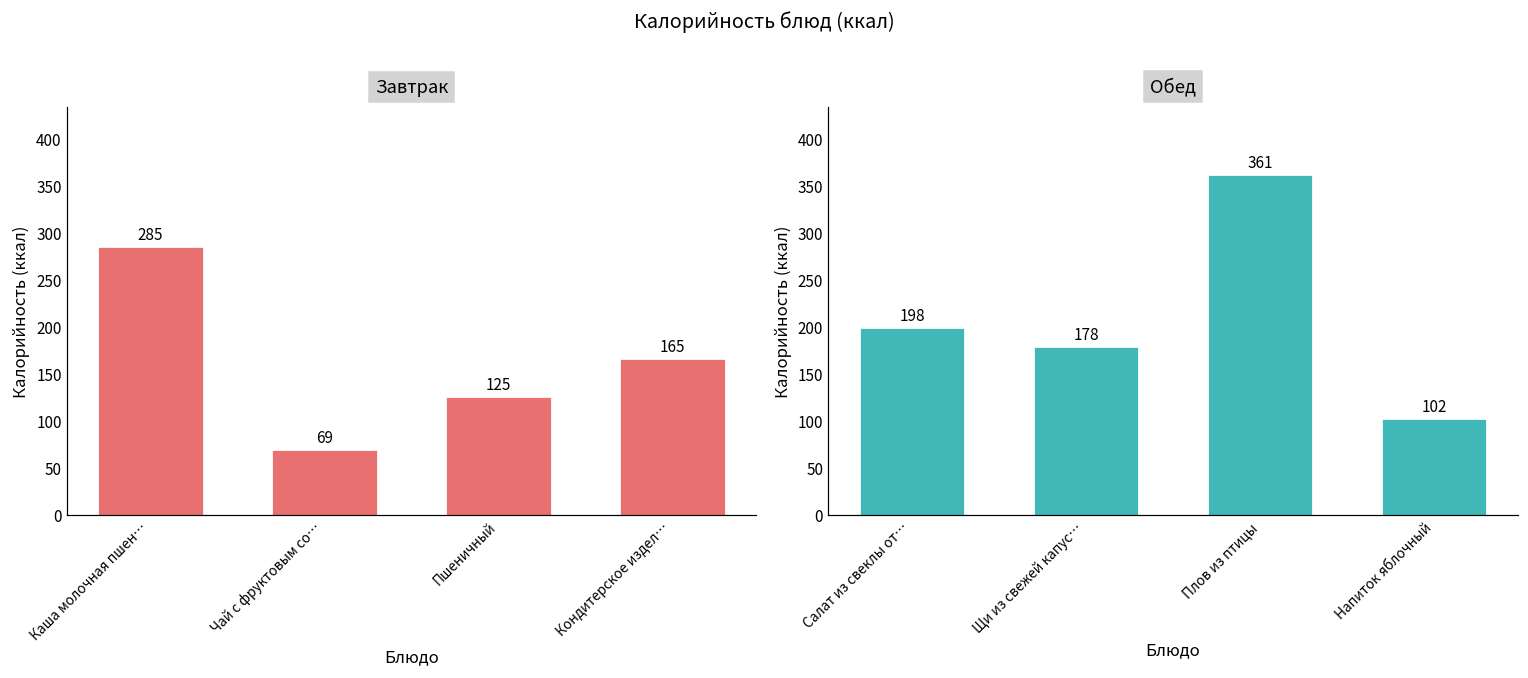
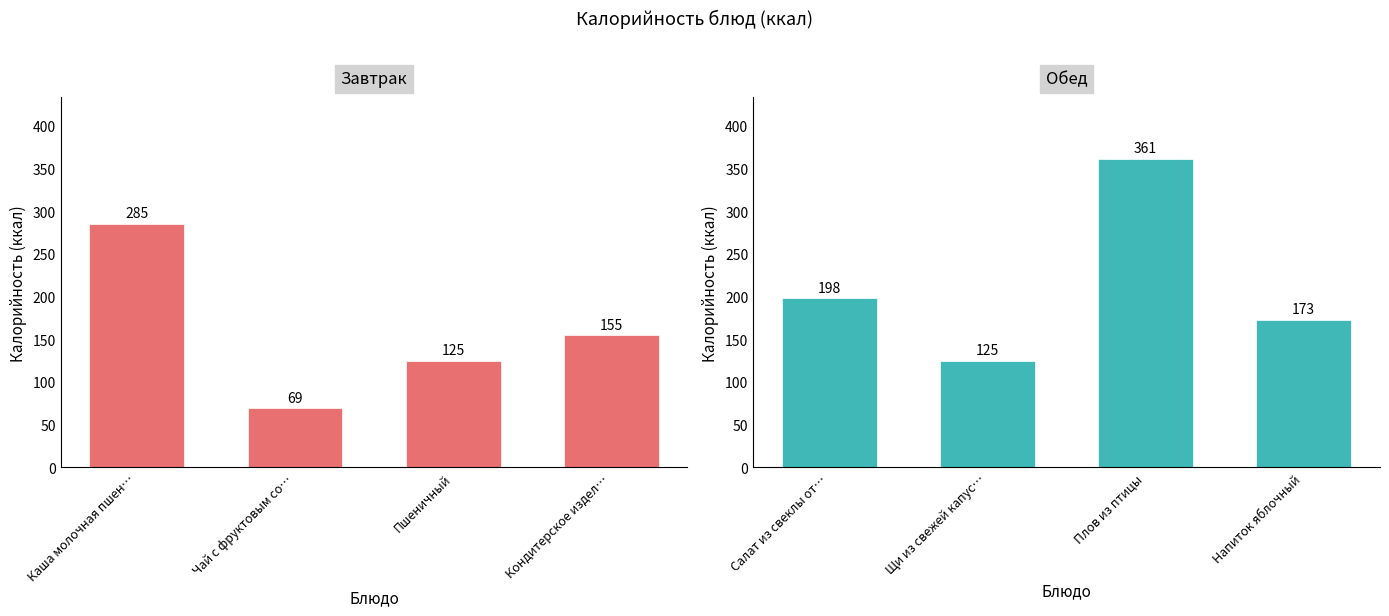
Завтрак, Кондитерское издел…: 165 -> 155
Обед, Щи из свежей капус…: 178 -> 125
Обед, Напиток яблочный: 102 -> 173
